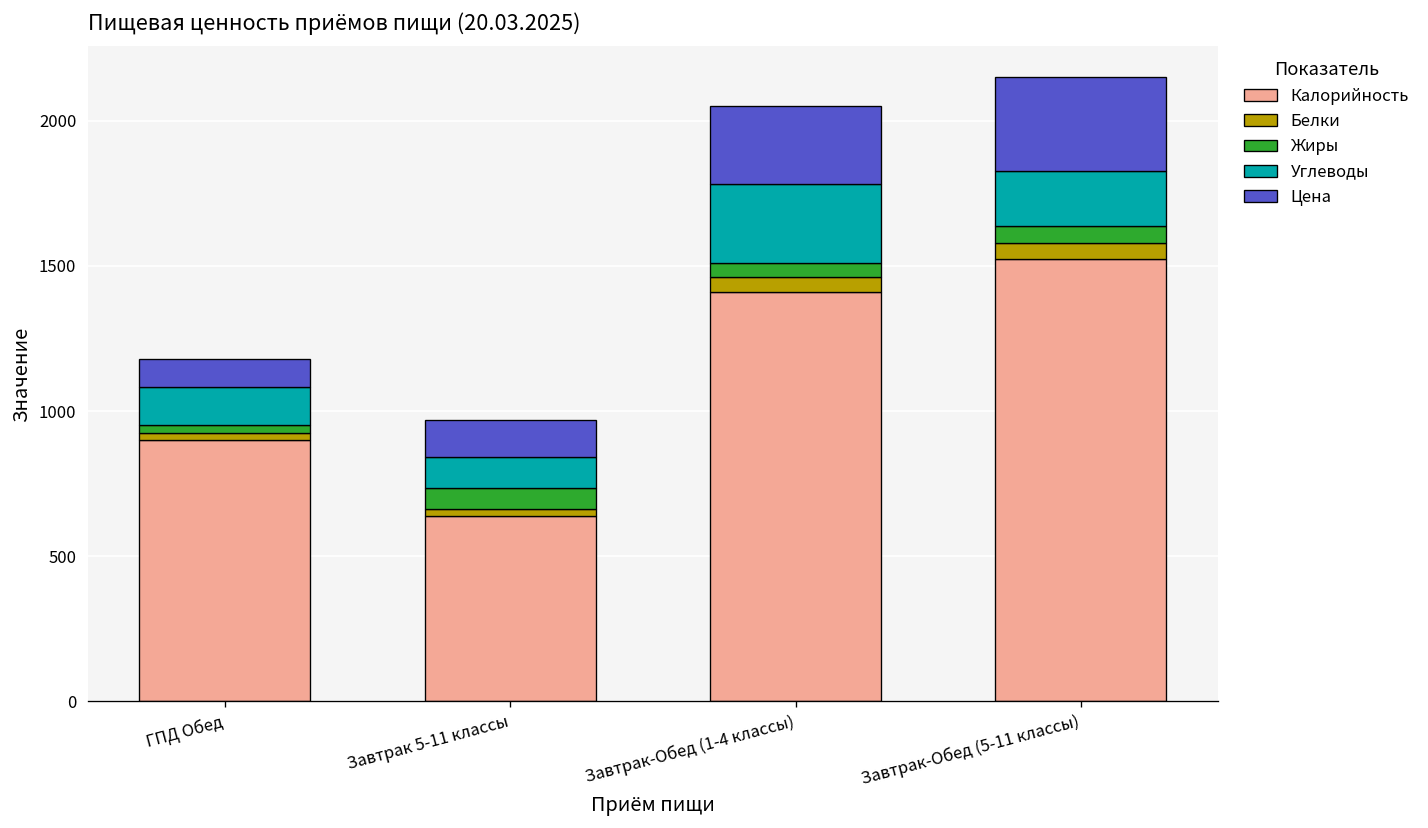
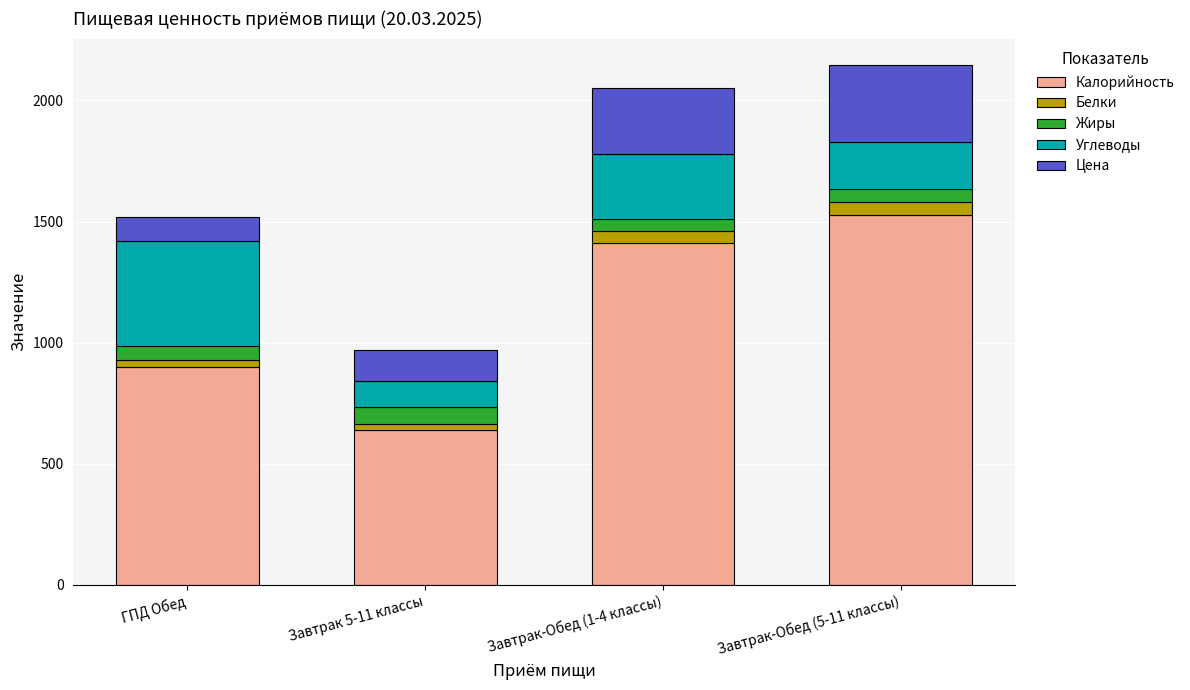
Жиры, ГПД Обед: 30 -> 60
Углеводы, ГПД Обед: 130 -> 440
